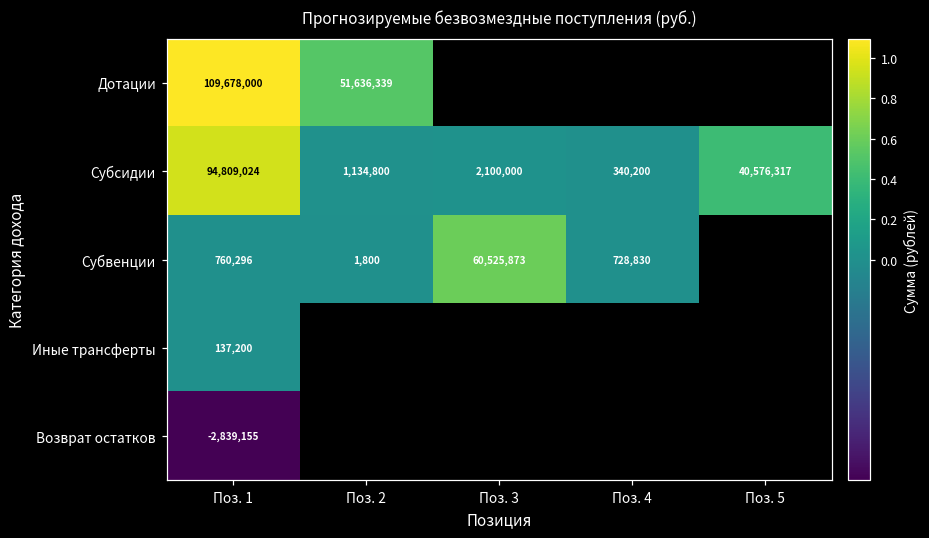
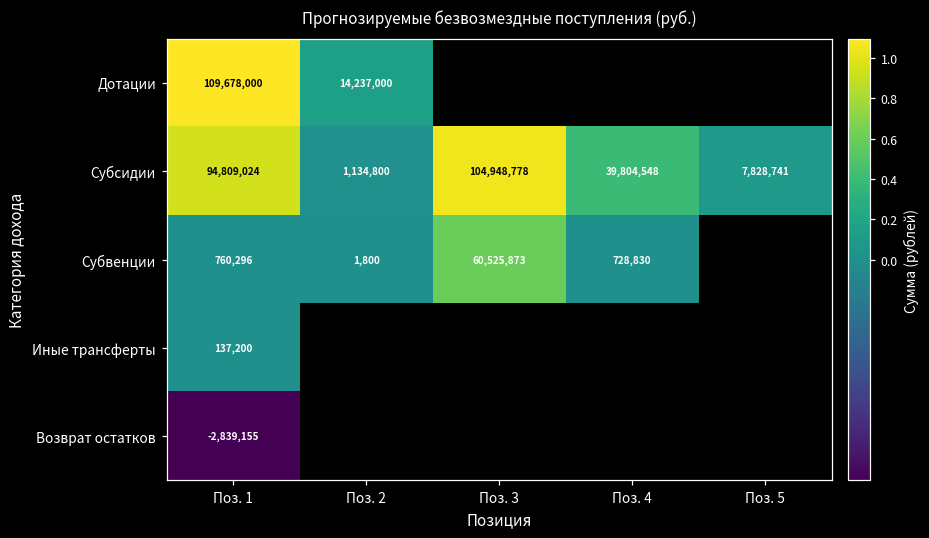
Дотации, Поз. 2: 51,636,339 -> 14,237,000
Субсидии, Поз. 3: 2,100,000 -> 104,948,778
Субсидии, Поз. 4: 340,200 -> 39,804,548
Субсидии, Поз. 5: 40,576,317 -> 7,828,741
